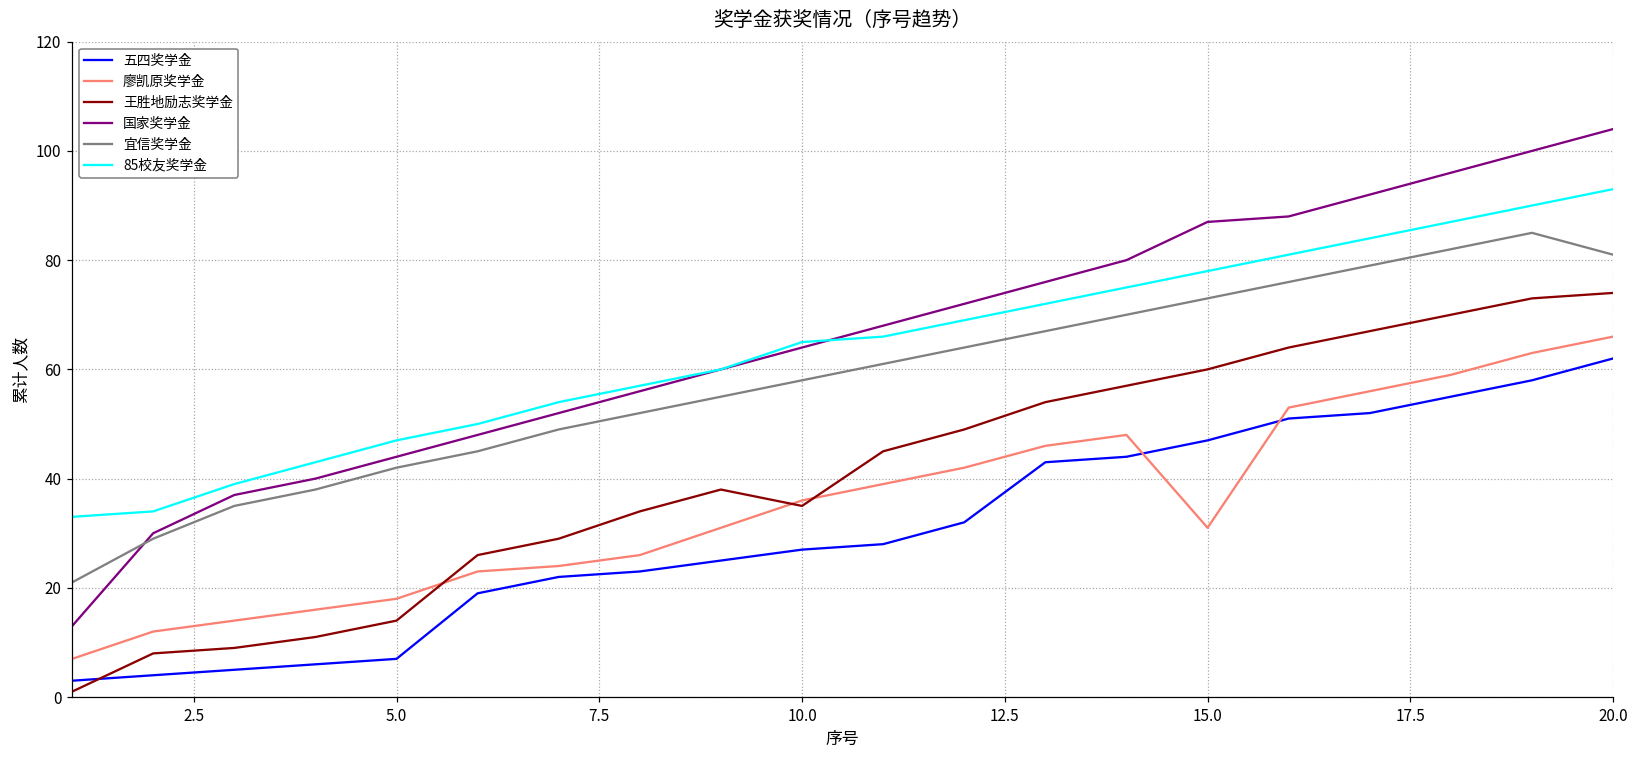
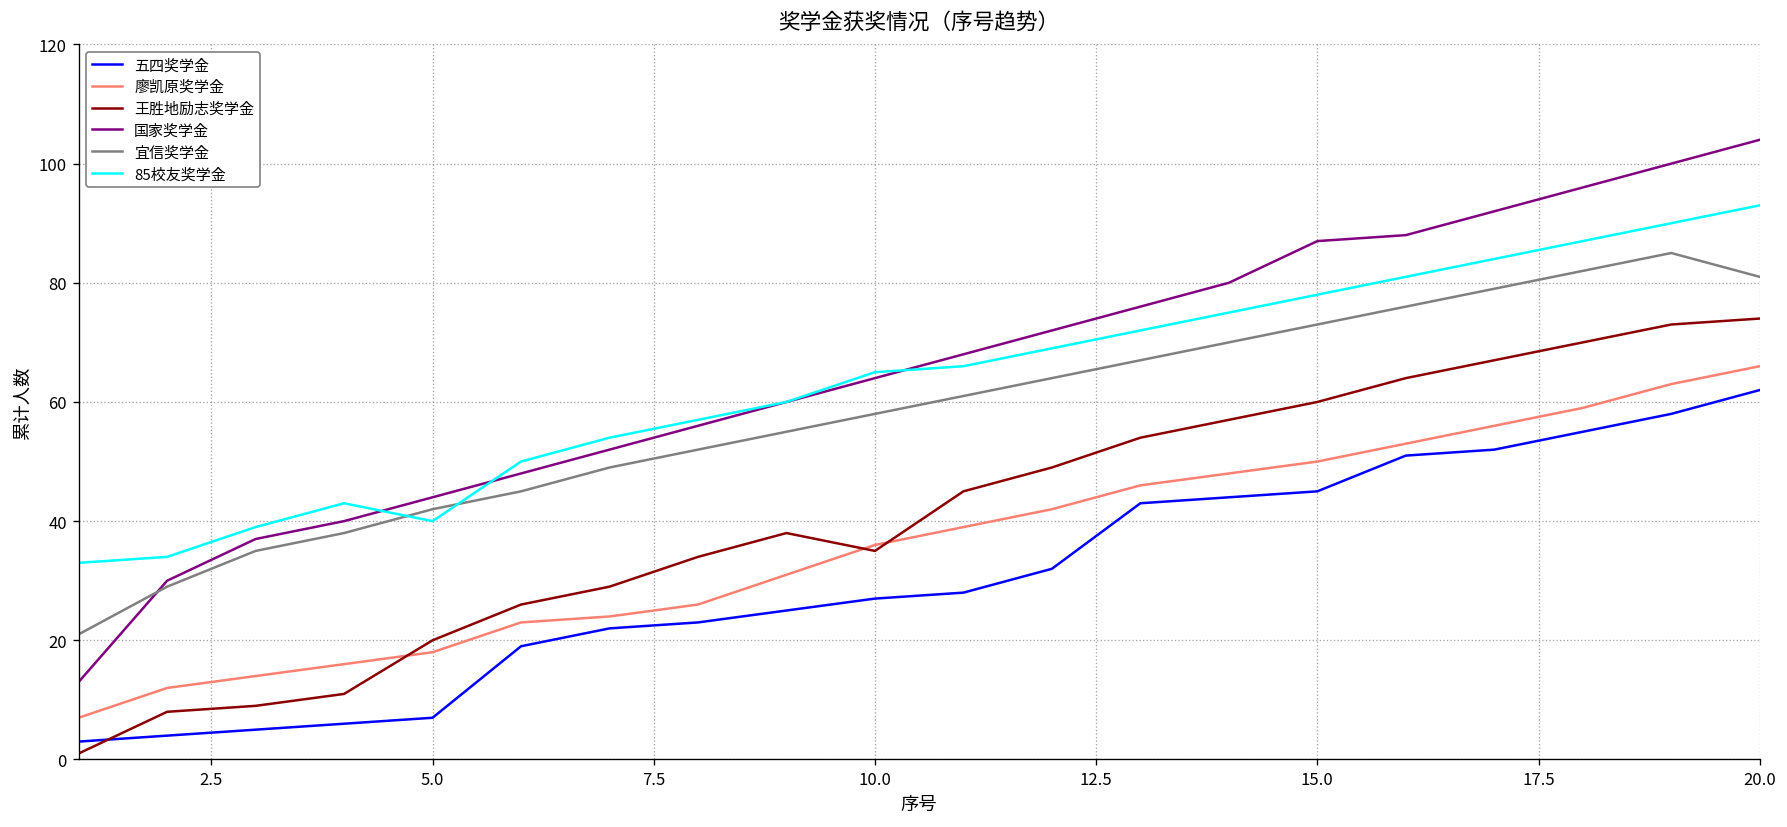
王胜地励志奖学金, 5.0: 14 -> 20
85校友奖学金, 5.0: 47 -> 40
五四奖学金, 15.0: 47 -> 45
廖凯原奖学金, 15.0: 31 -> 50
